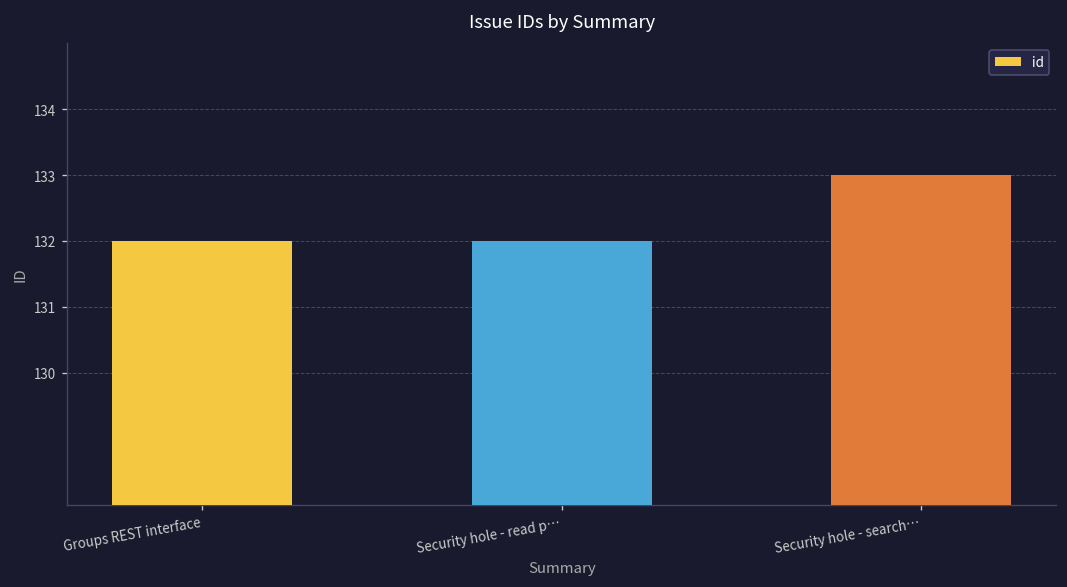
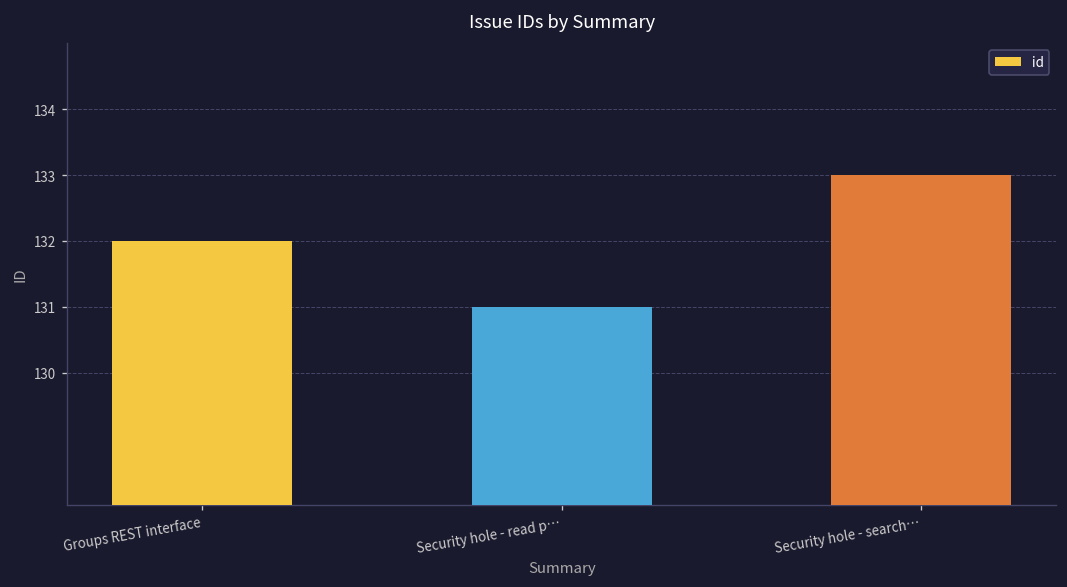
Security hole - read p…: 132 -> 131
